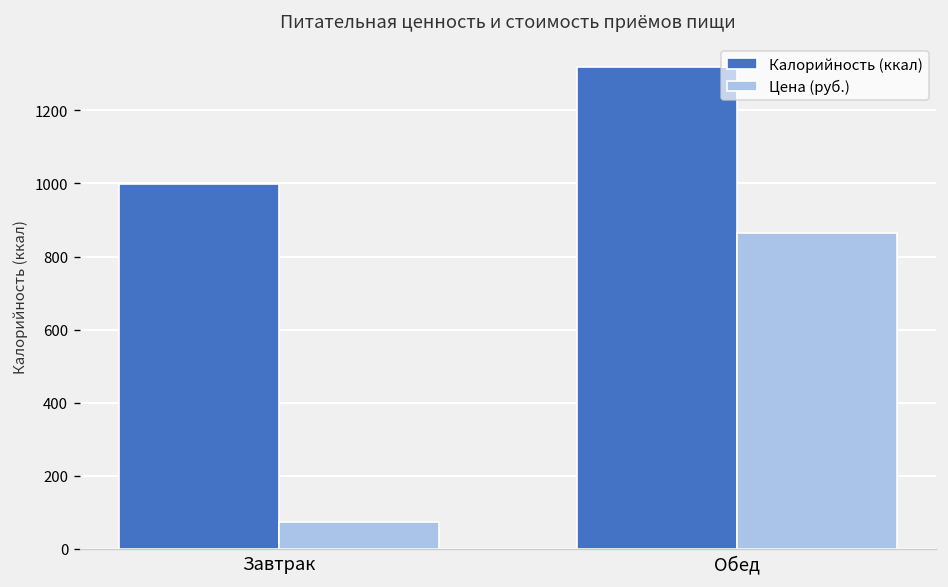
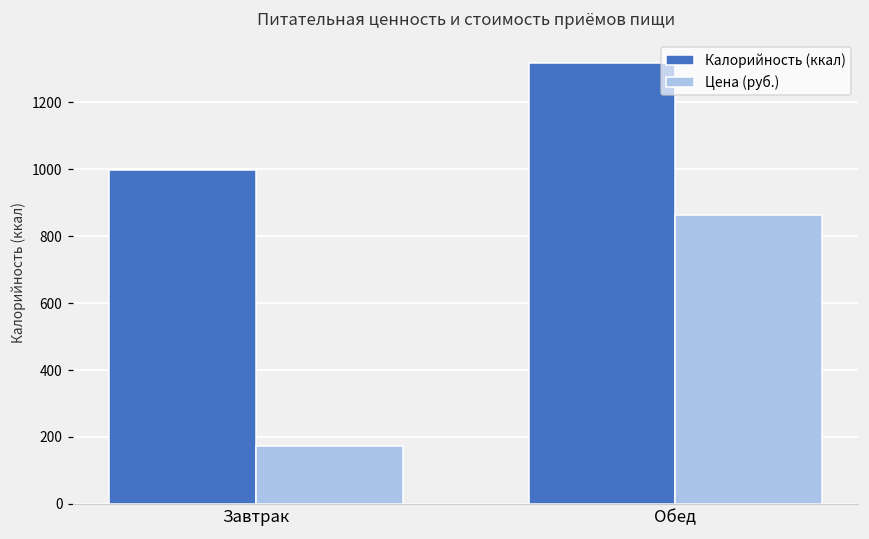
Цена (руб.), Завтрак: 70 -> 170
